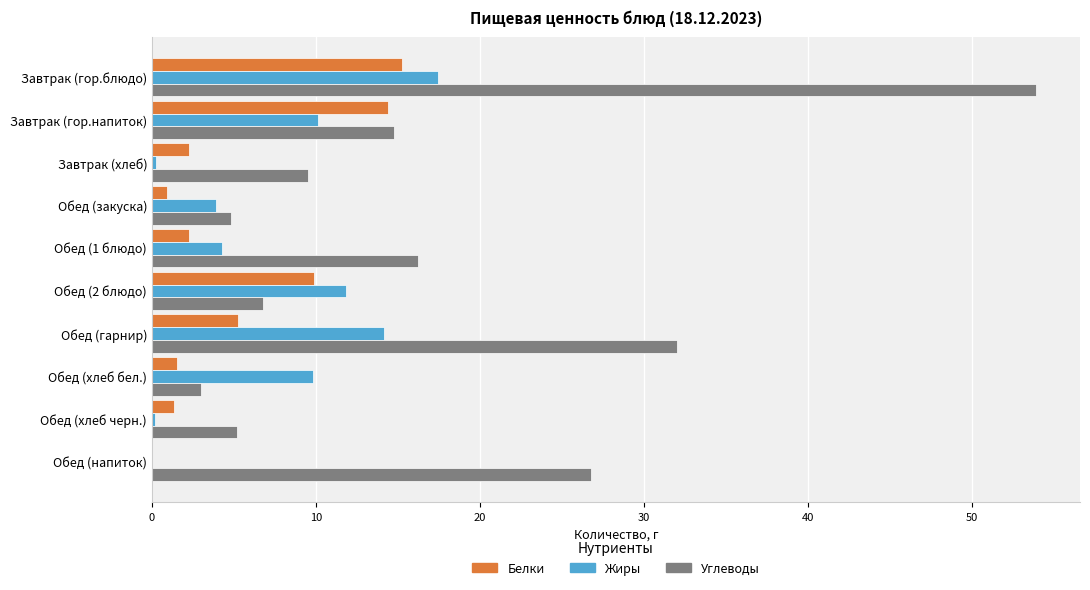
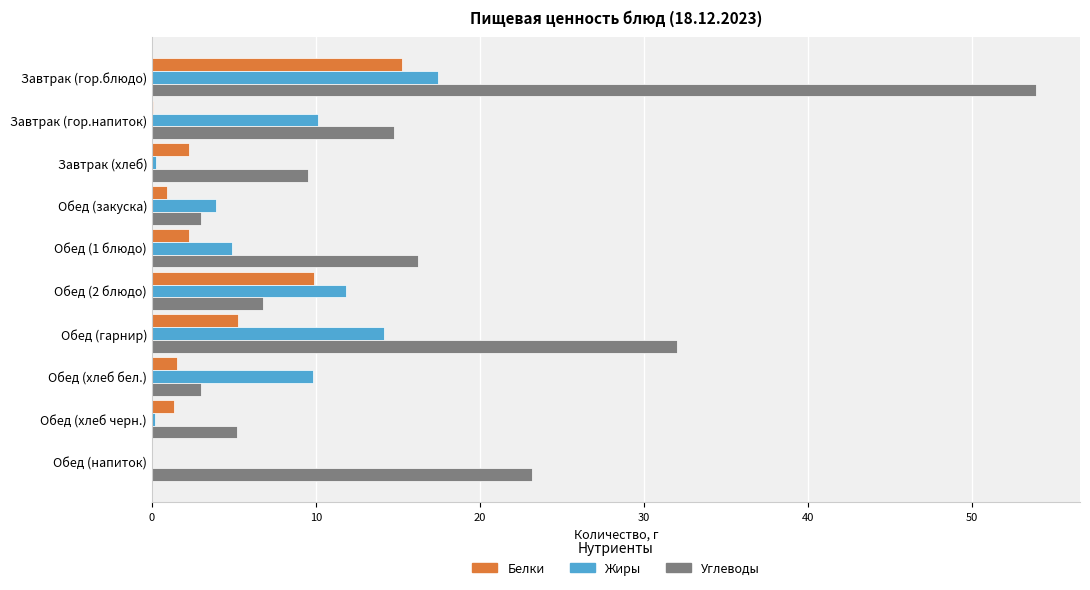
Белки, Завтрак (гор.напиток): 14.4 -> 0.1
Углеводы, Обед (закуска): 4.8 -> 3.0
Жиры, Обед (1 блюдо): 4.3 -> 4.9
Углеводы, Обед (напиток): 26.8 -> 23.2
